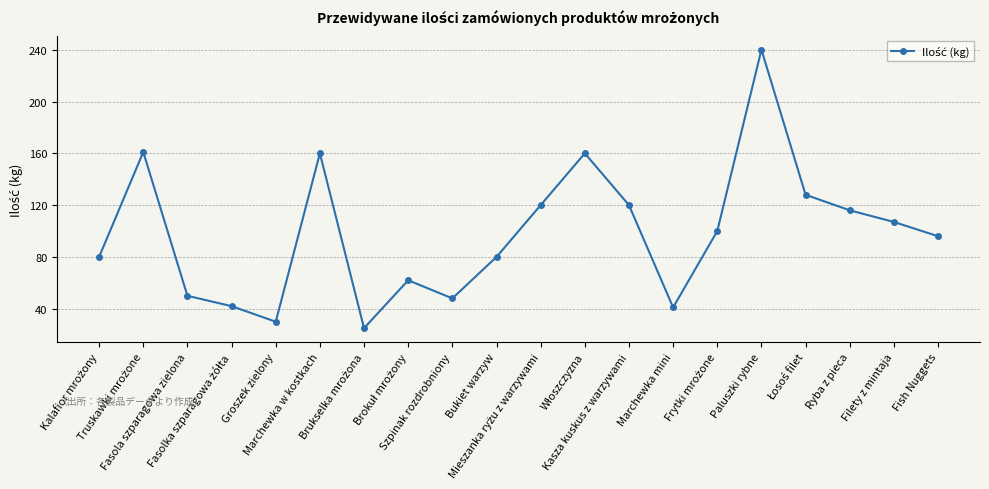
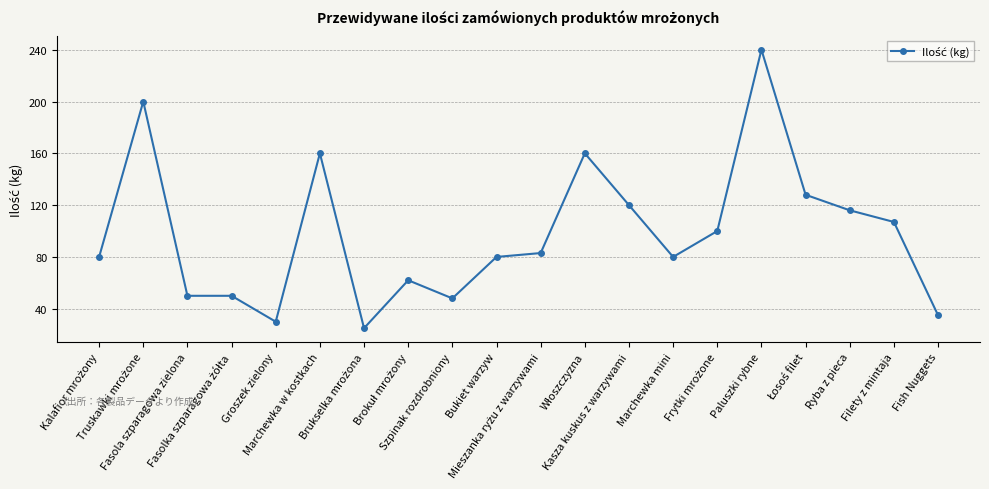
Truskawki mrożone: 161 -> 200
Fasolka szparagowa żółta: 42 -> 50
Mieszanka ryżu z warzywami: 120 -> 83
Marchewka mini: 41 -> 80
Fish Nuggets: 96 -> 35
